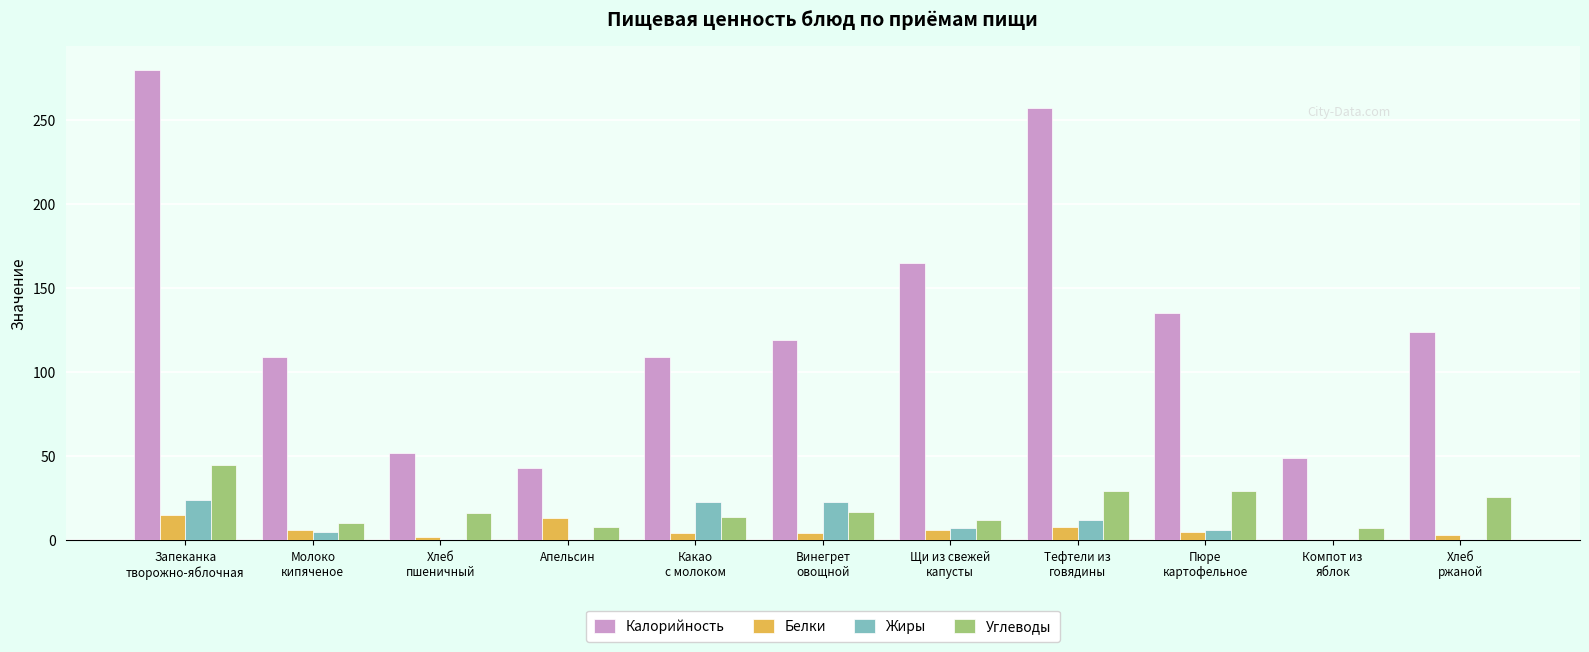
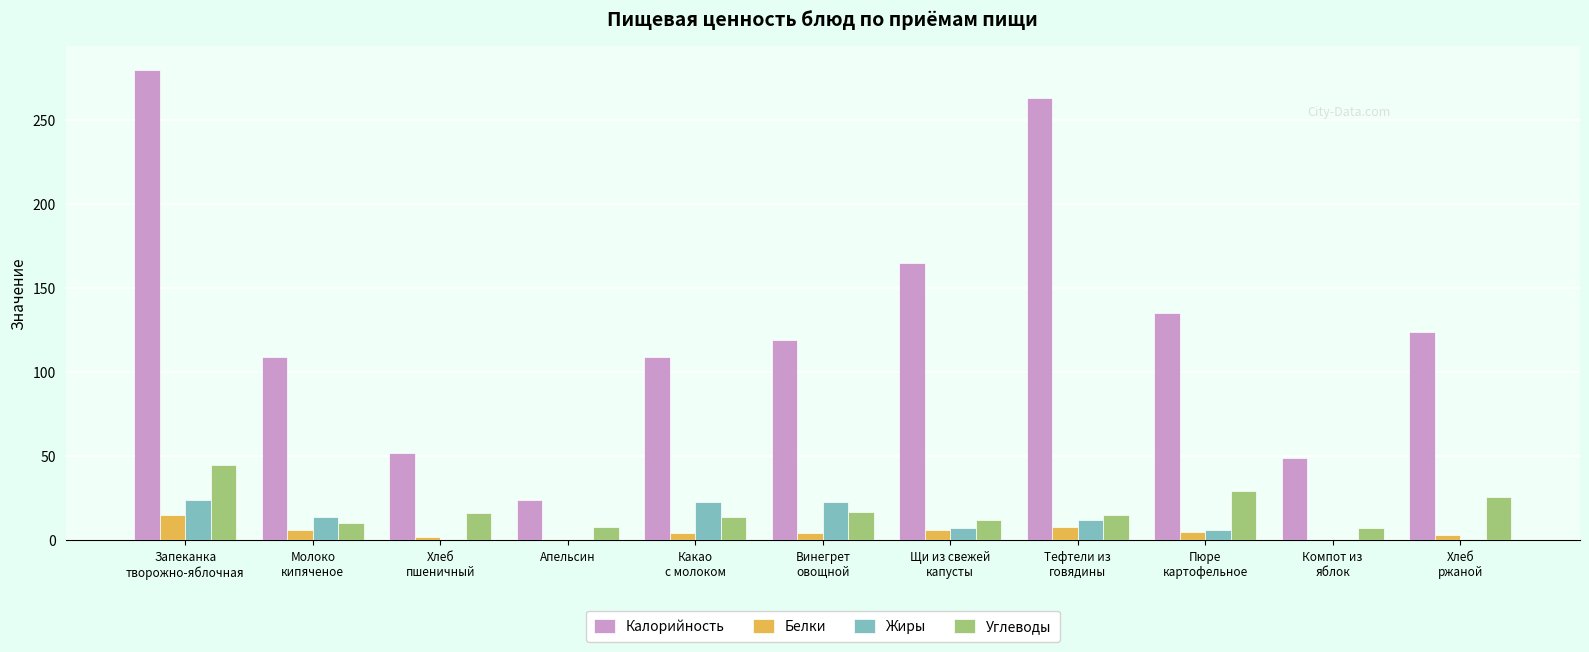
Жиры, Молоко кипяченое: 5 -> 14
Калорийность, Апельсин: 43 -> 24
Белки, Апельсин: 13 -> 1
Калорийность, Тефтели из говядины: 257 -> 263
Углеводы, Тефтели из говядины: 29 -> 15
